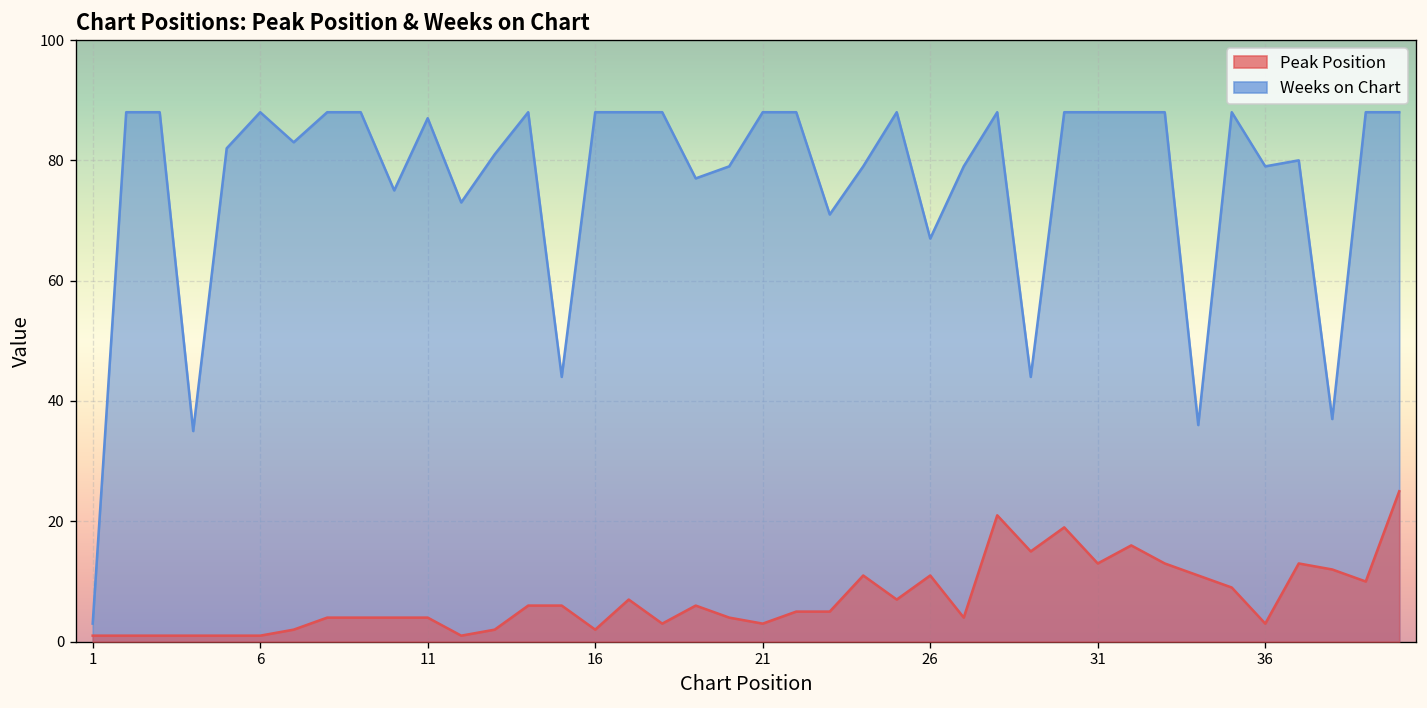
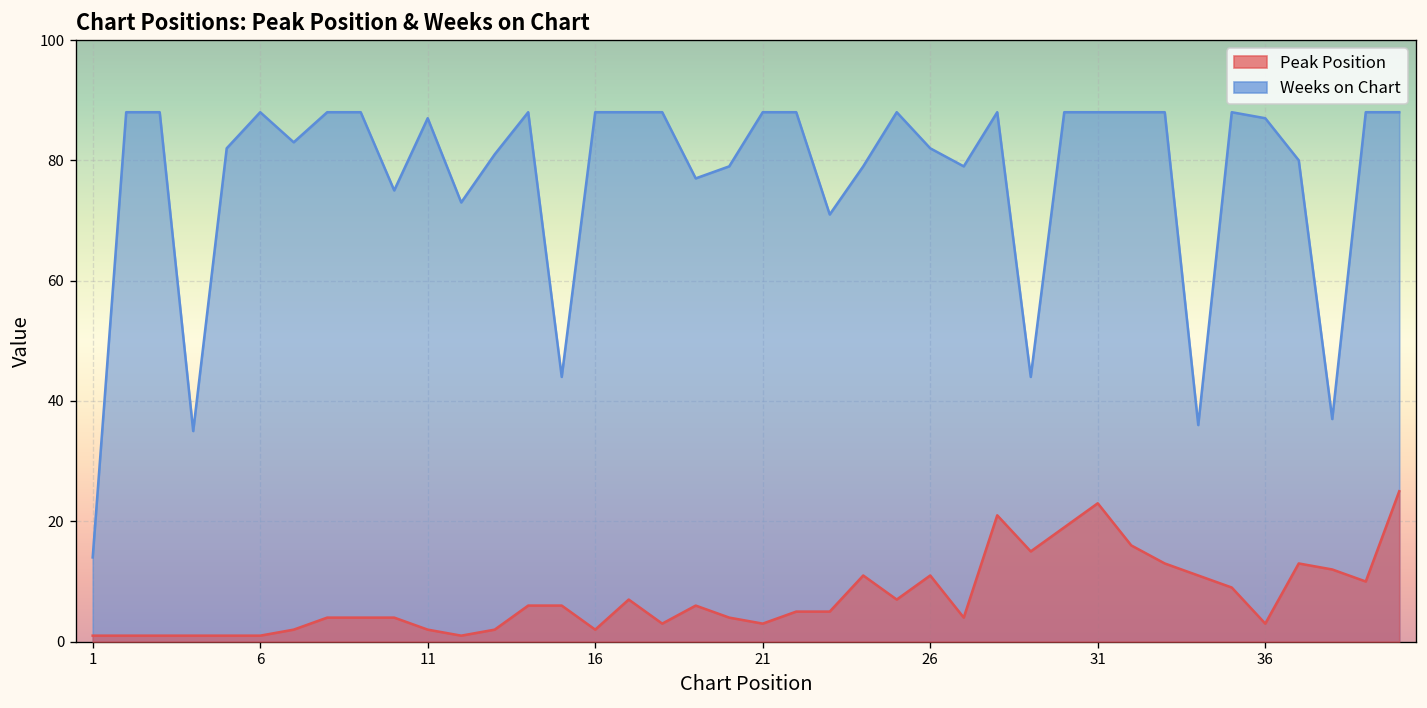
Weeks on Chart, 1: 3 -> 14
Peak Position, 11: 4 -> 2
Weeks on Chart, 26: 67 -> 82
Peak Position, 31: 13 -> 23
Weeks on Chart, 36: 79 -> 87
